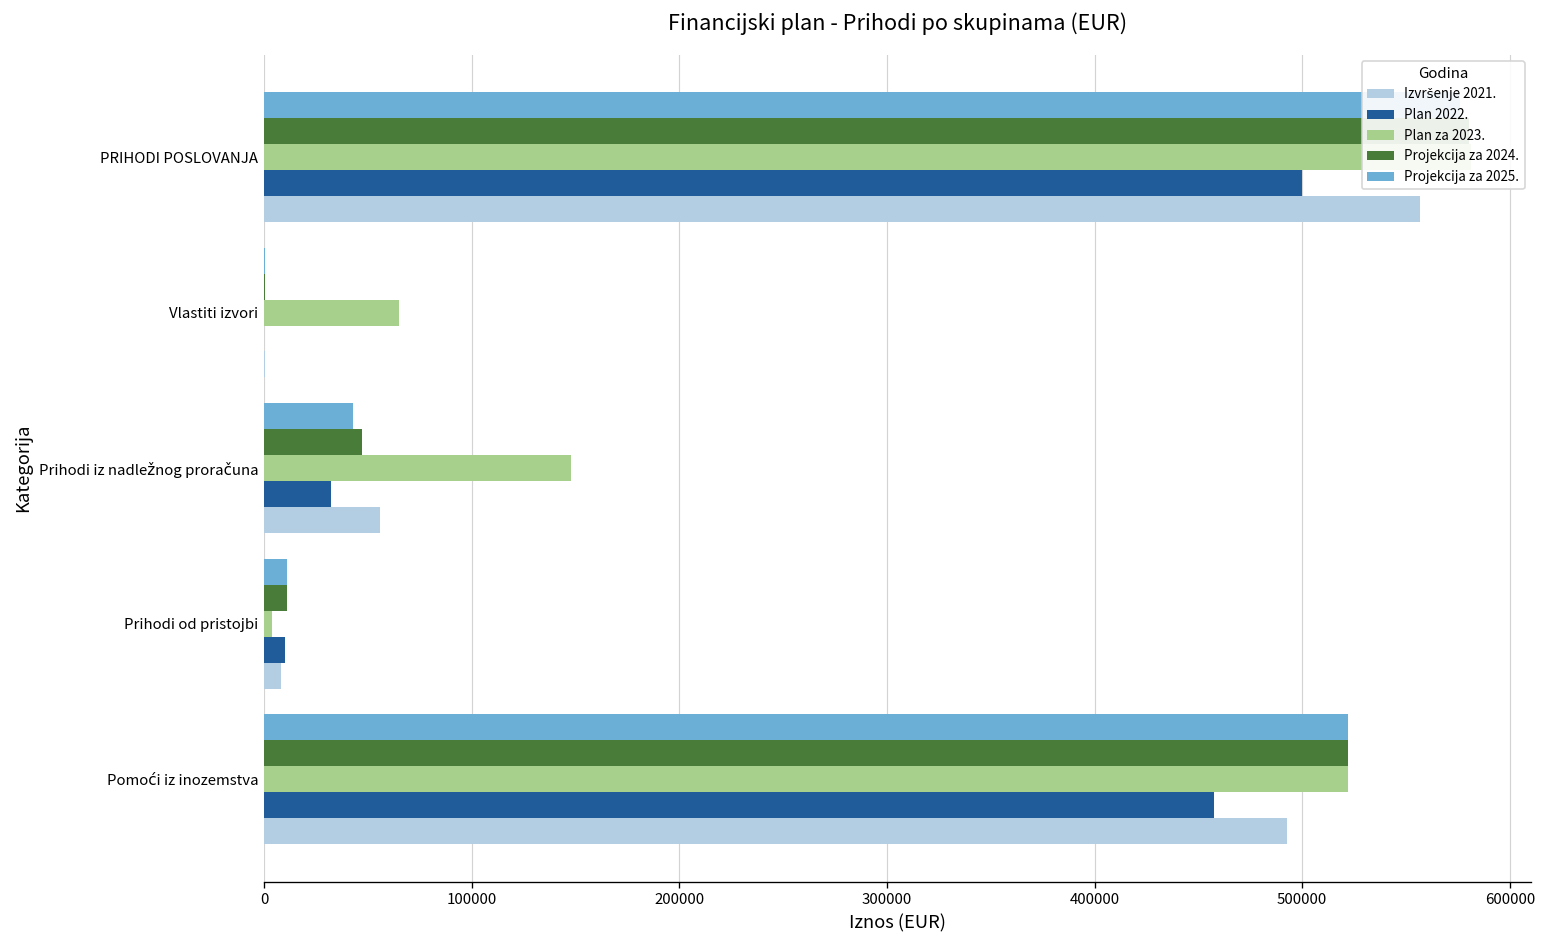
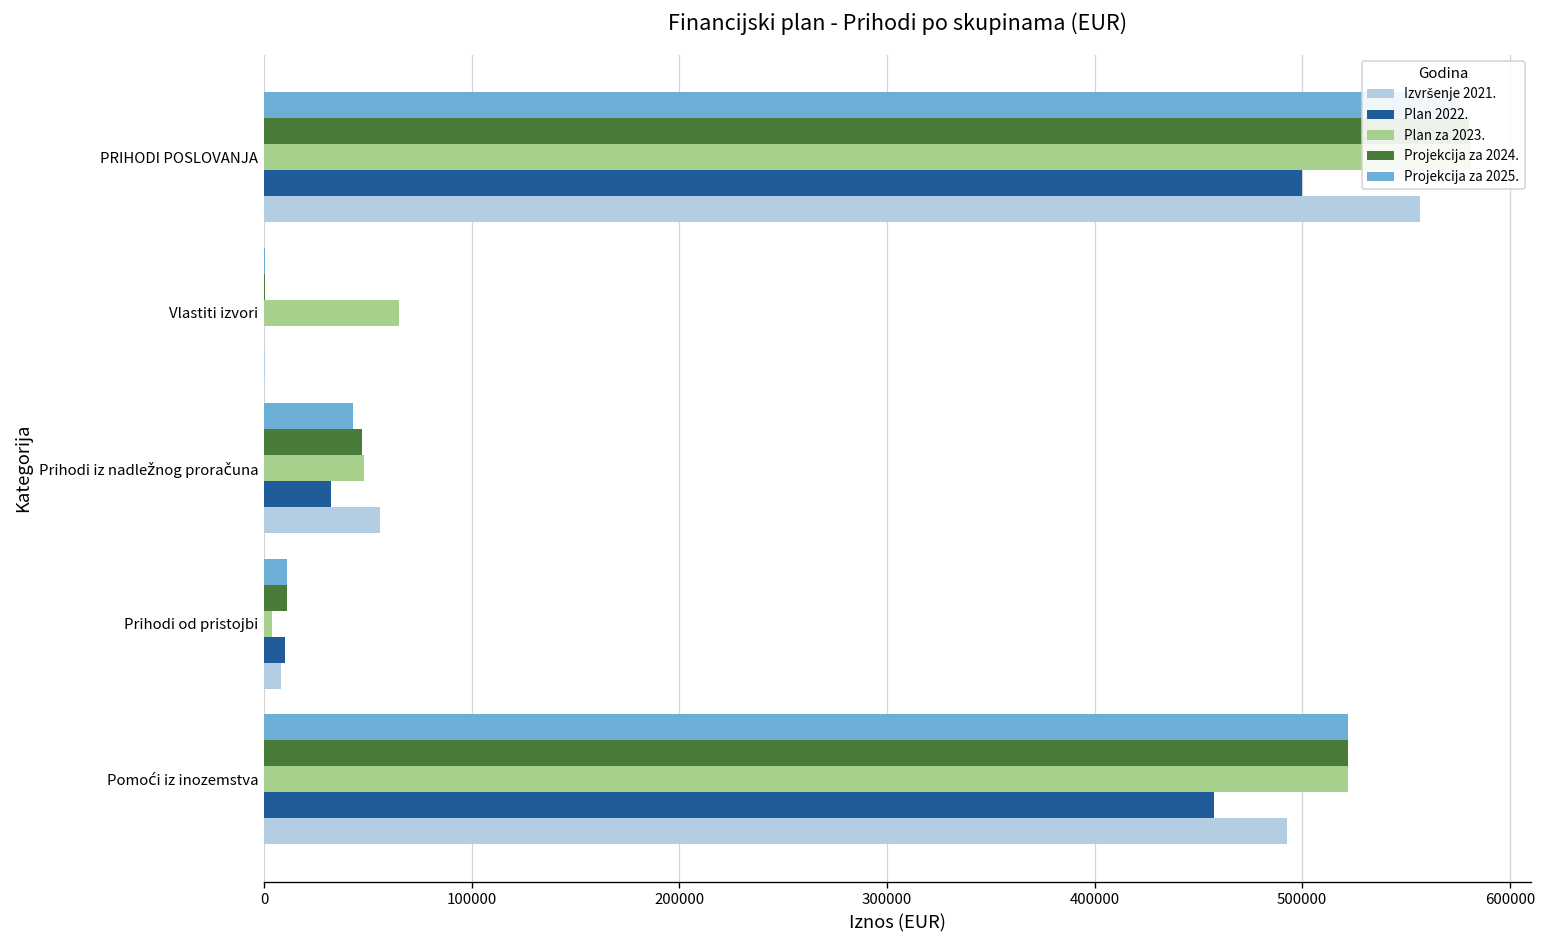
Plan za 2023., Prihodi iz nadležnog proračuna: 148000 -> 48000
